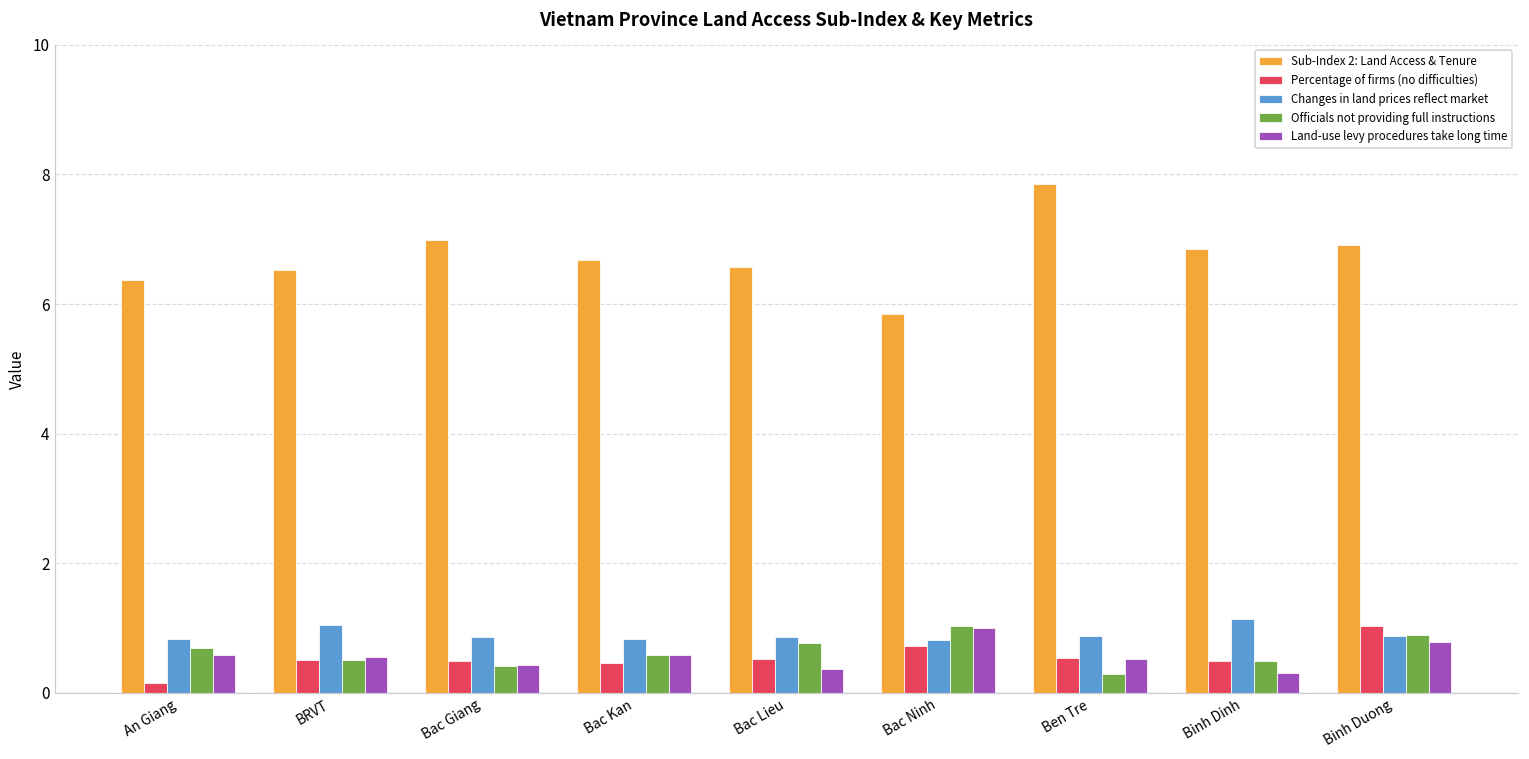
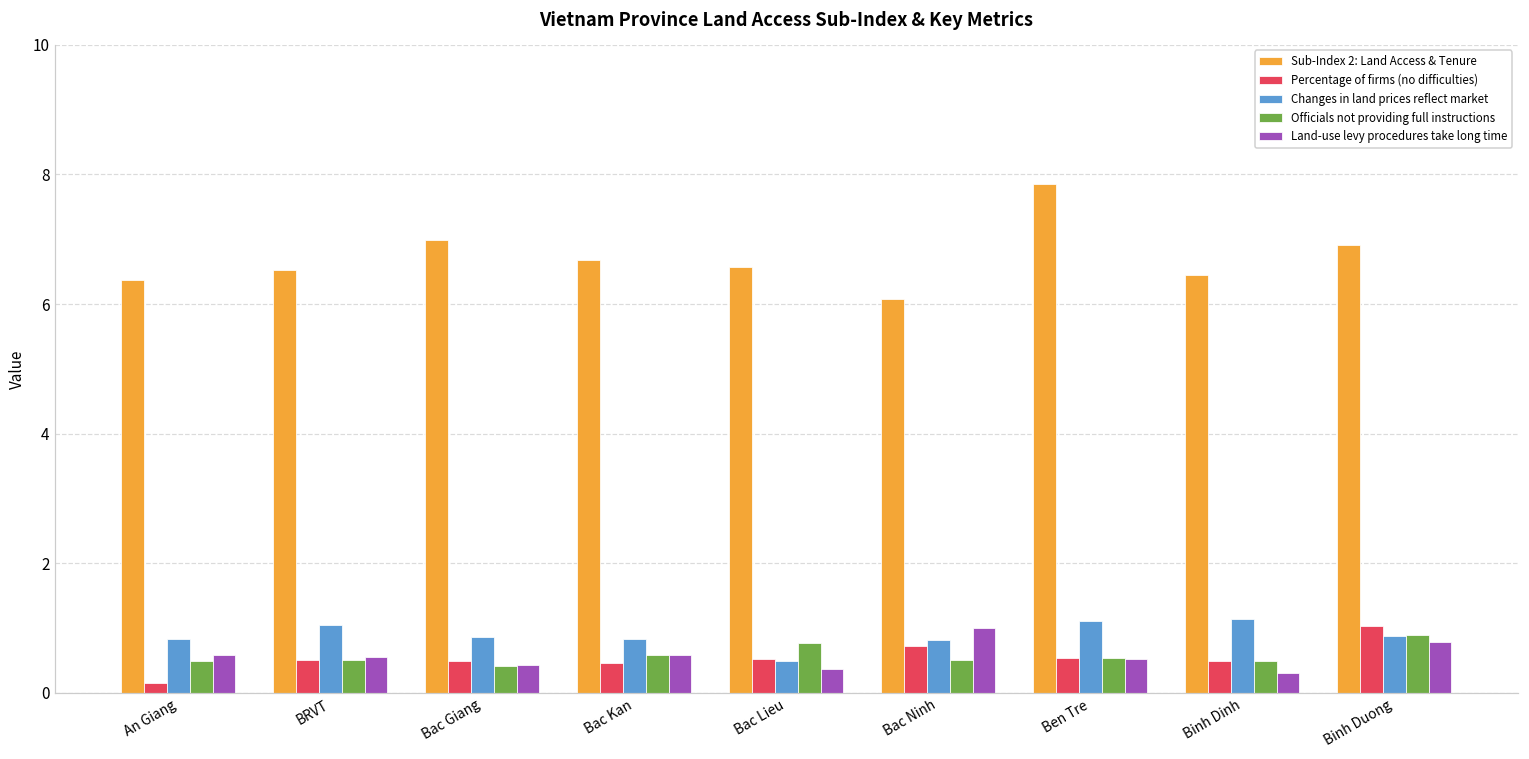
Officials not providing full instructions, An Giang: 0.7 -> 0.5
Changes in land prices reflect market, Bac Lieu: 0.9 -> 0.5
Sub-Index 2: Land Access & Tenure, Bac Ninh: 5.8 -> 6.1
Officials not providing full instructions, Bac Ninh: 1.0 -> 0.5
Changes in land prices reflect market, Ben Tre: 0.9 -> 1.1
Officials not providing full instructions, Ben Tre: 0.3 -> 0.5
Sub-Index 2: Land Access & Tenure, Binh Dinh: 6.8 -> 6.4
